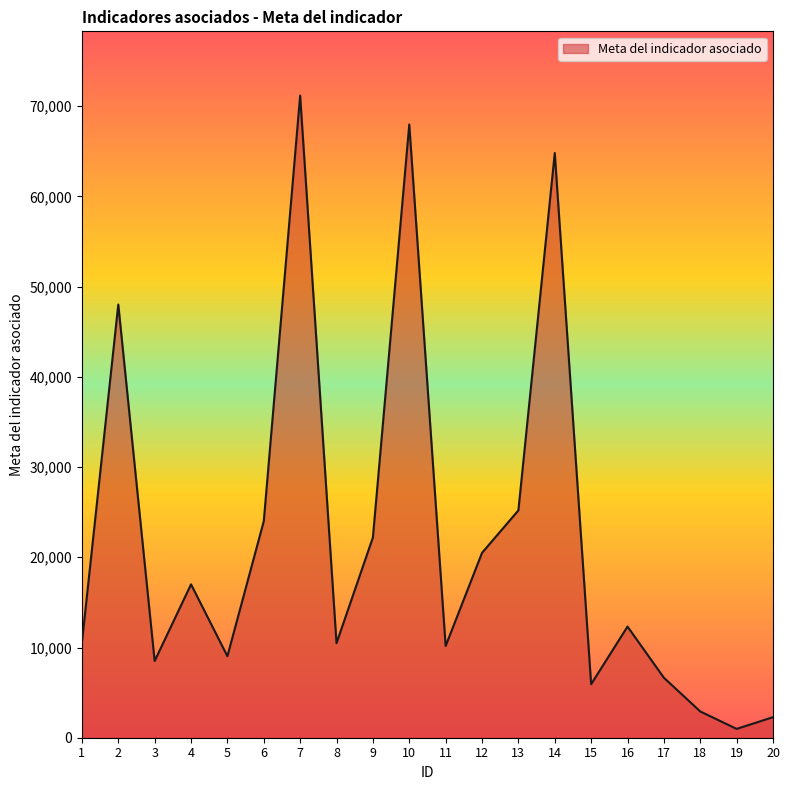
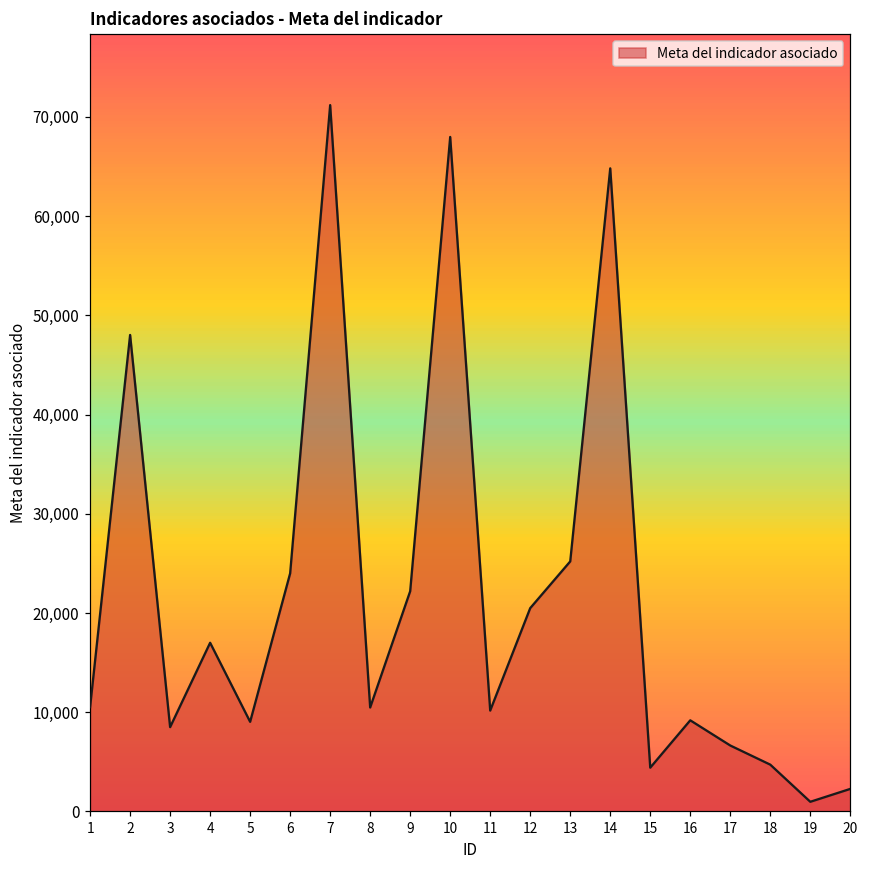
15: 6,000 -> 4,000
16: 12,000 -> 9,000
18: 3,000 -> 5,000
